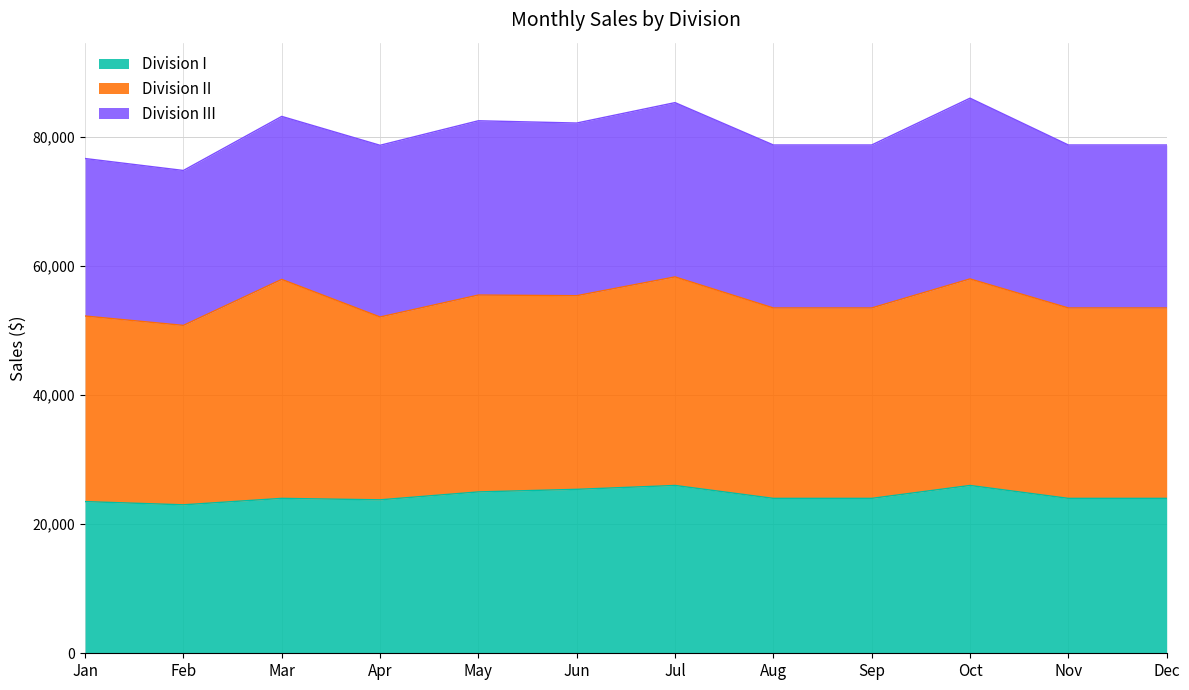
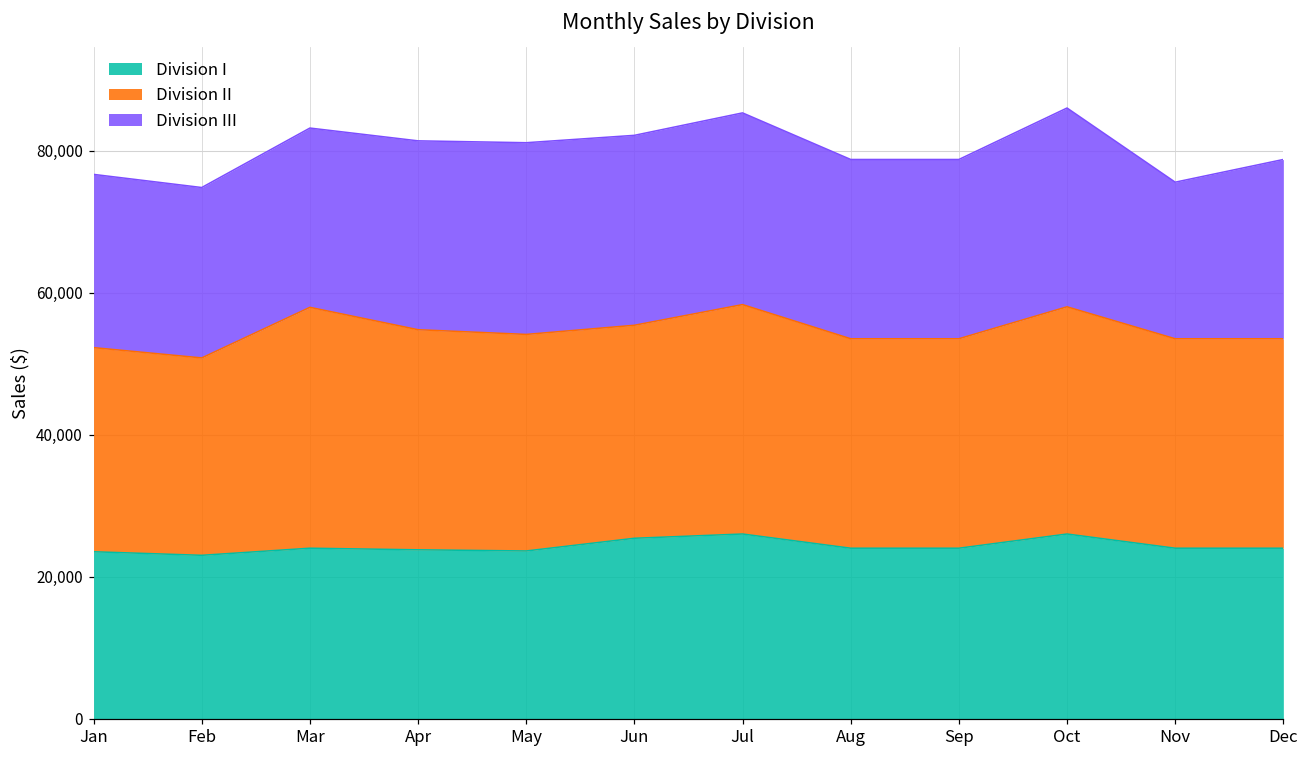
Division II, Apr: 28,000 -> 31,000
Division I, May: 25,000 -> 24,000
Division III, Nov: 25,000 -> 22,000
